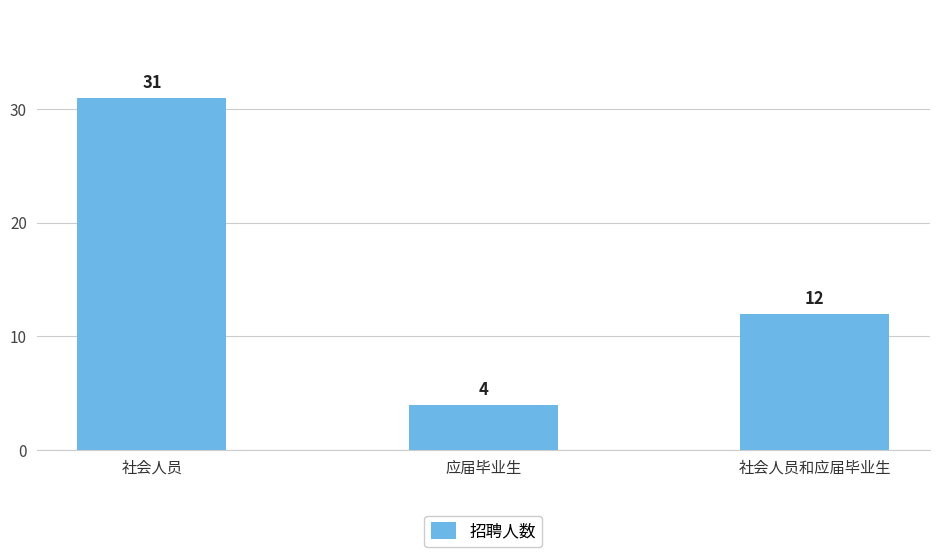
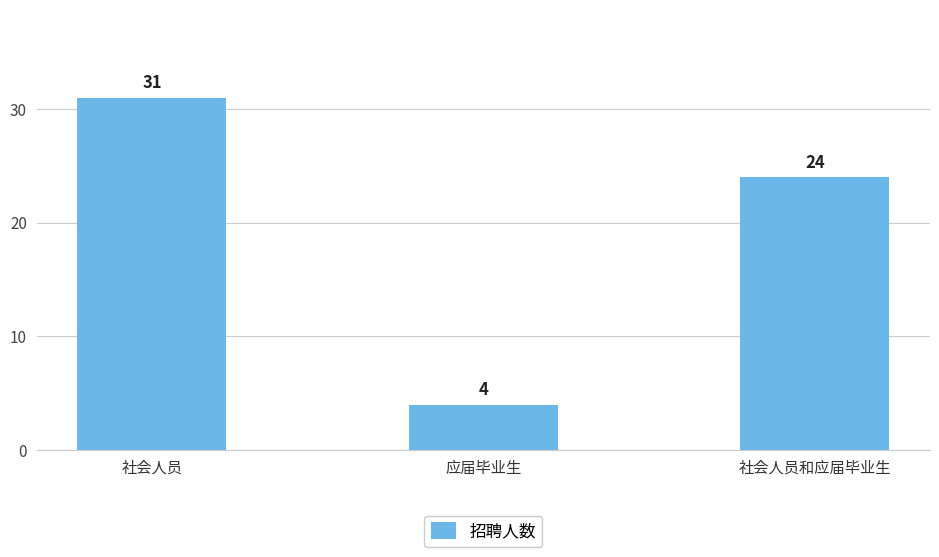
社会人员和应届毕业生: 12 -> 24
